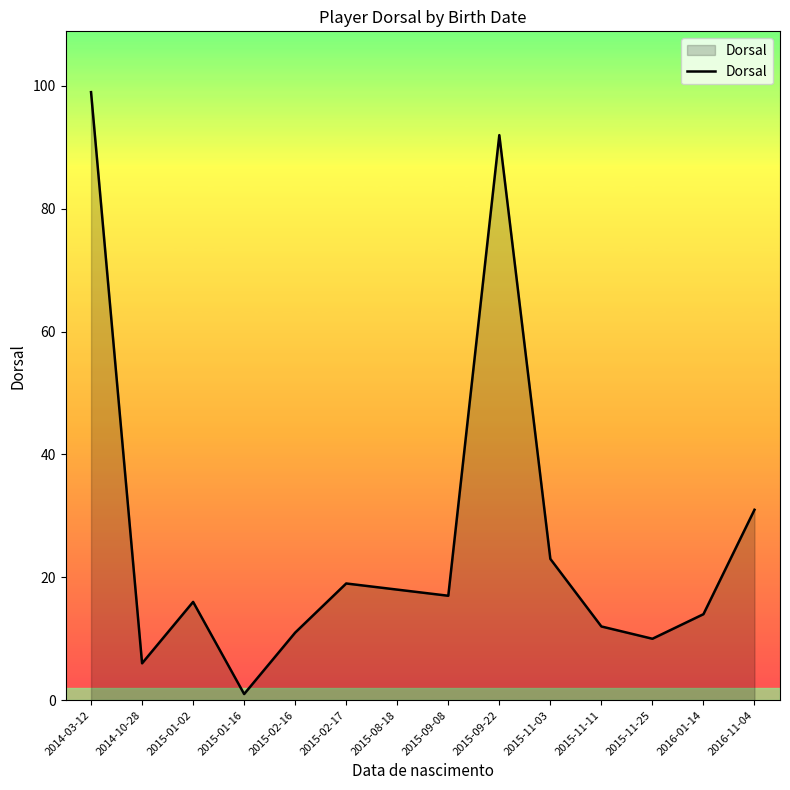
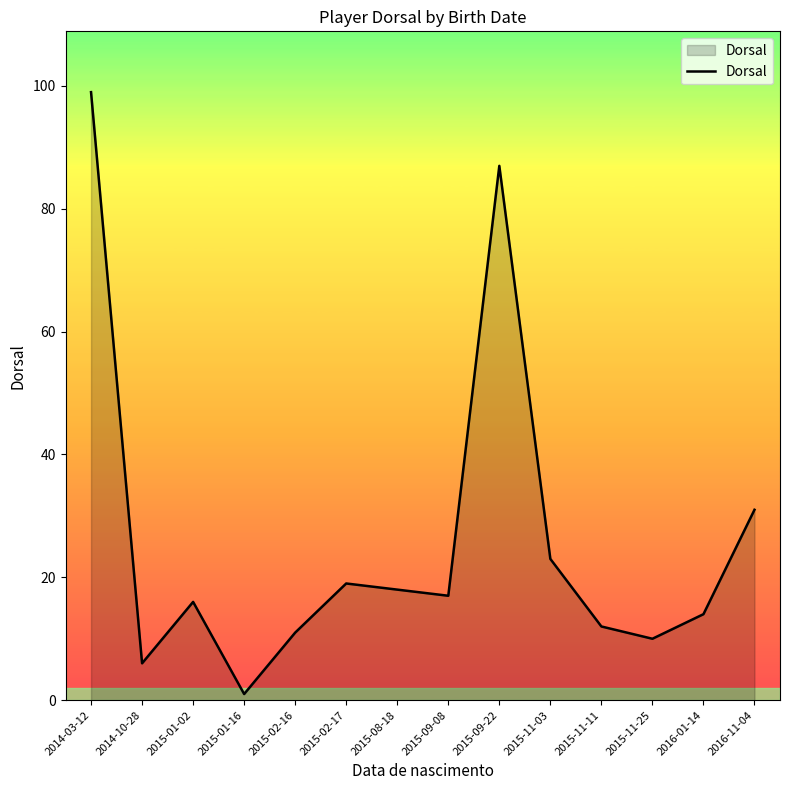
2015-09-22: 92 -> 87
